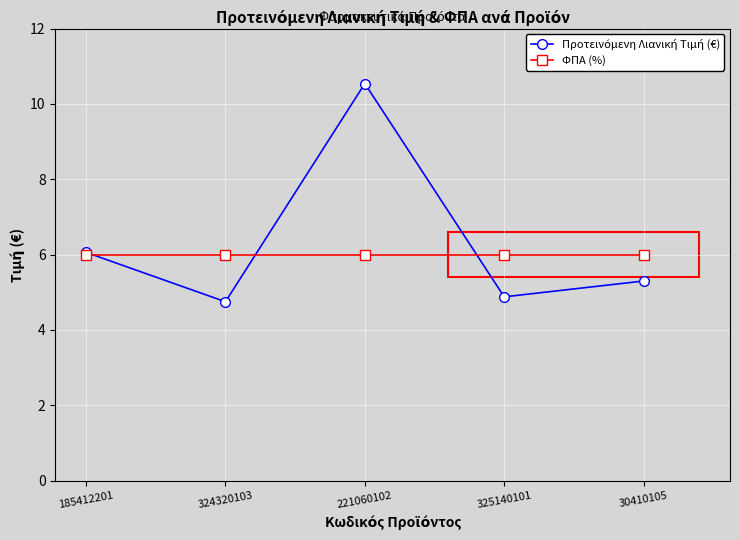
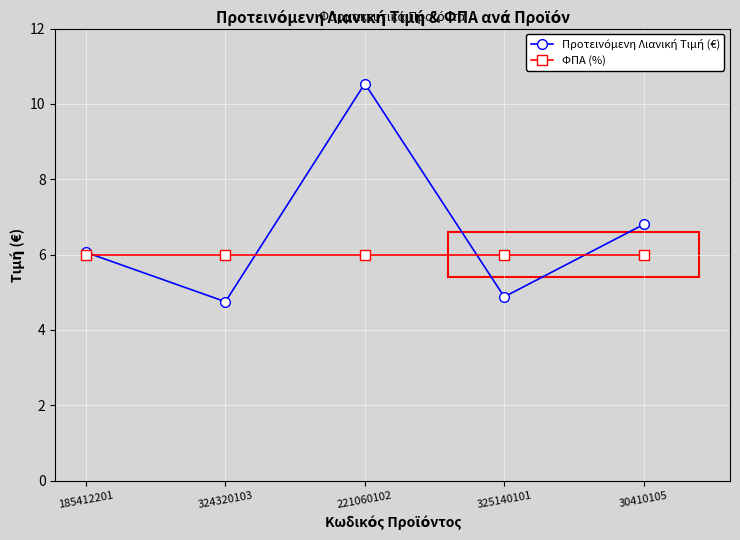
Προτεινόμενη Λιανική Τιμή (€), 30410105: 5.3 -> 6.8
